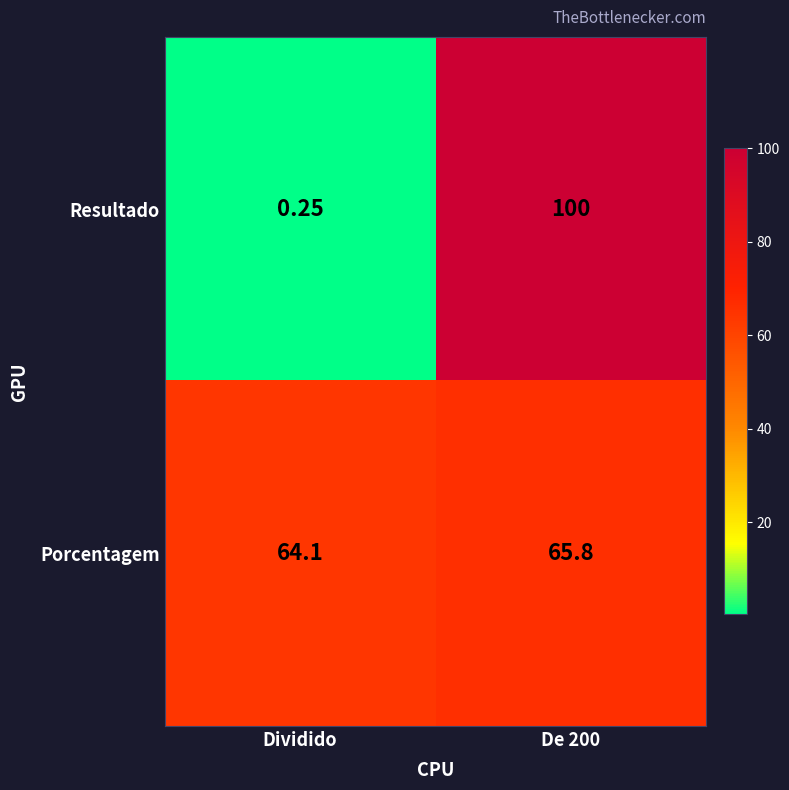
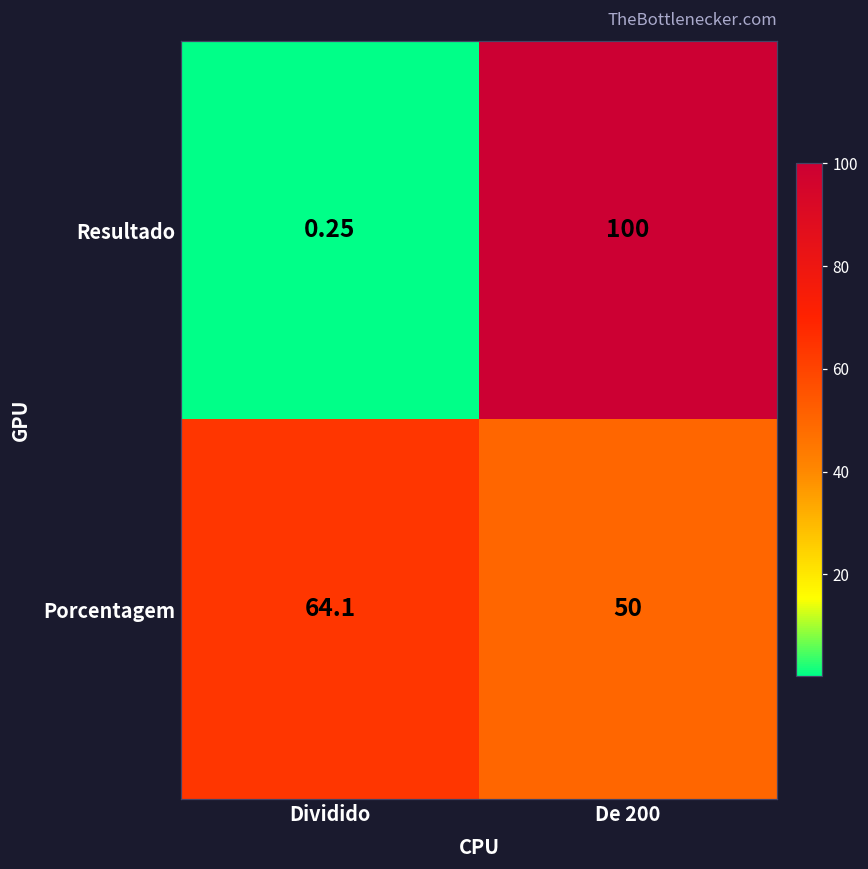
Porcentagem, De 200: 65.8 -> 50
